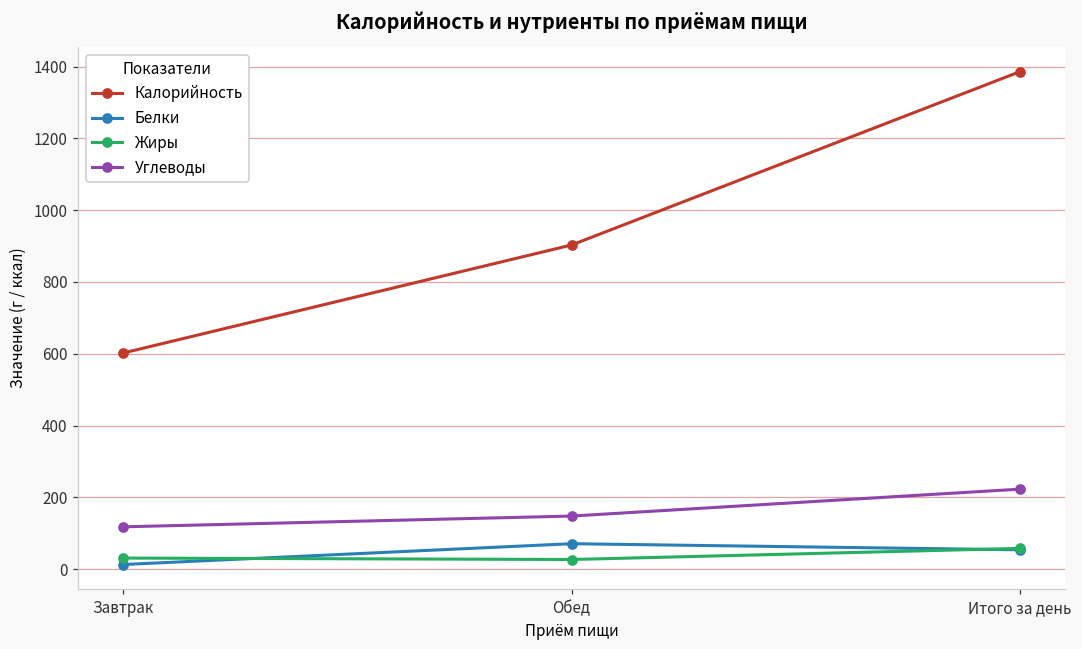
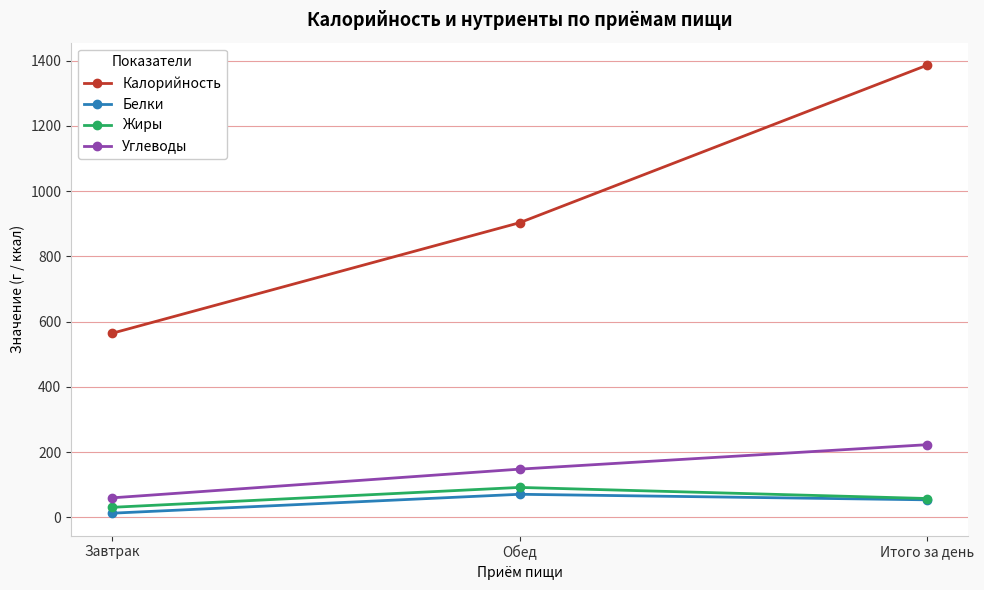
Калорийность, Завтрак: 600 -> 560
Углеводы, Завтрак: 120 -> 60
Жиры, Обед: 30 -> 90
